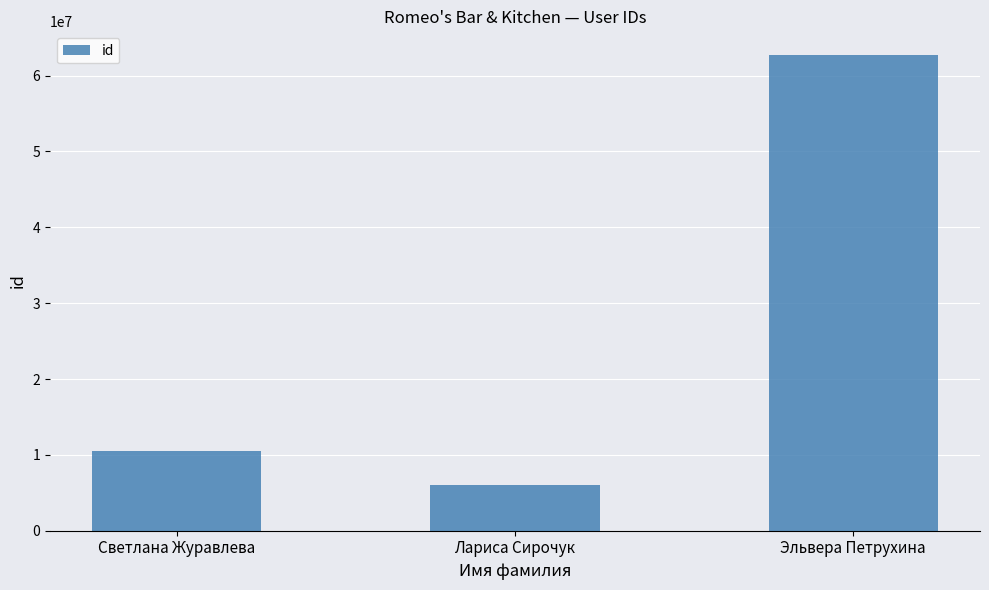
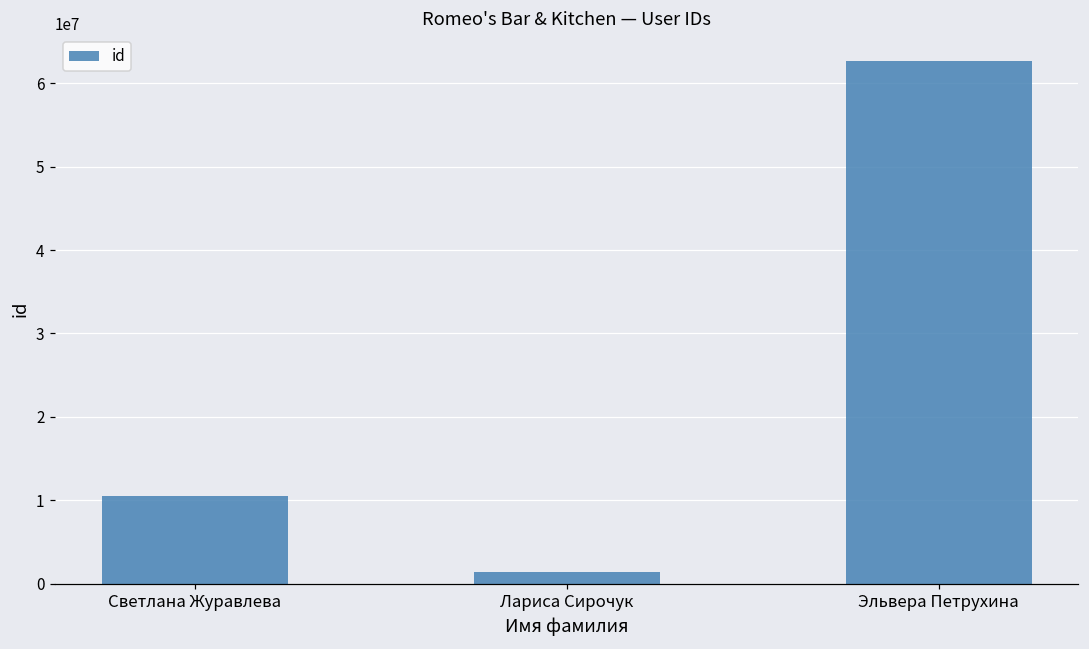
Лариса Сирочук: 6000000 -> 1000000
